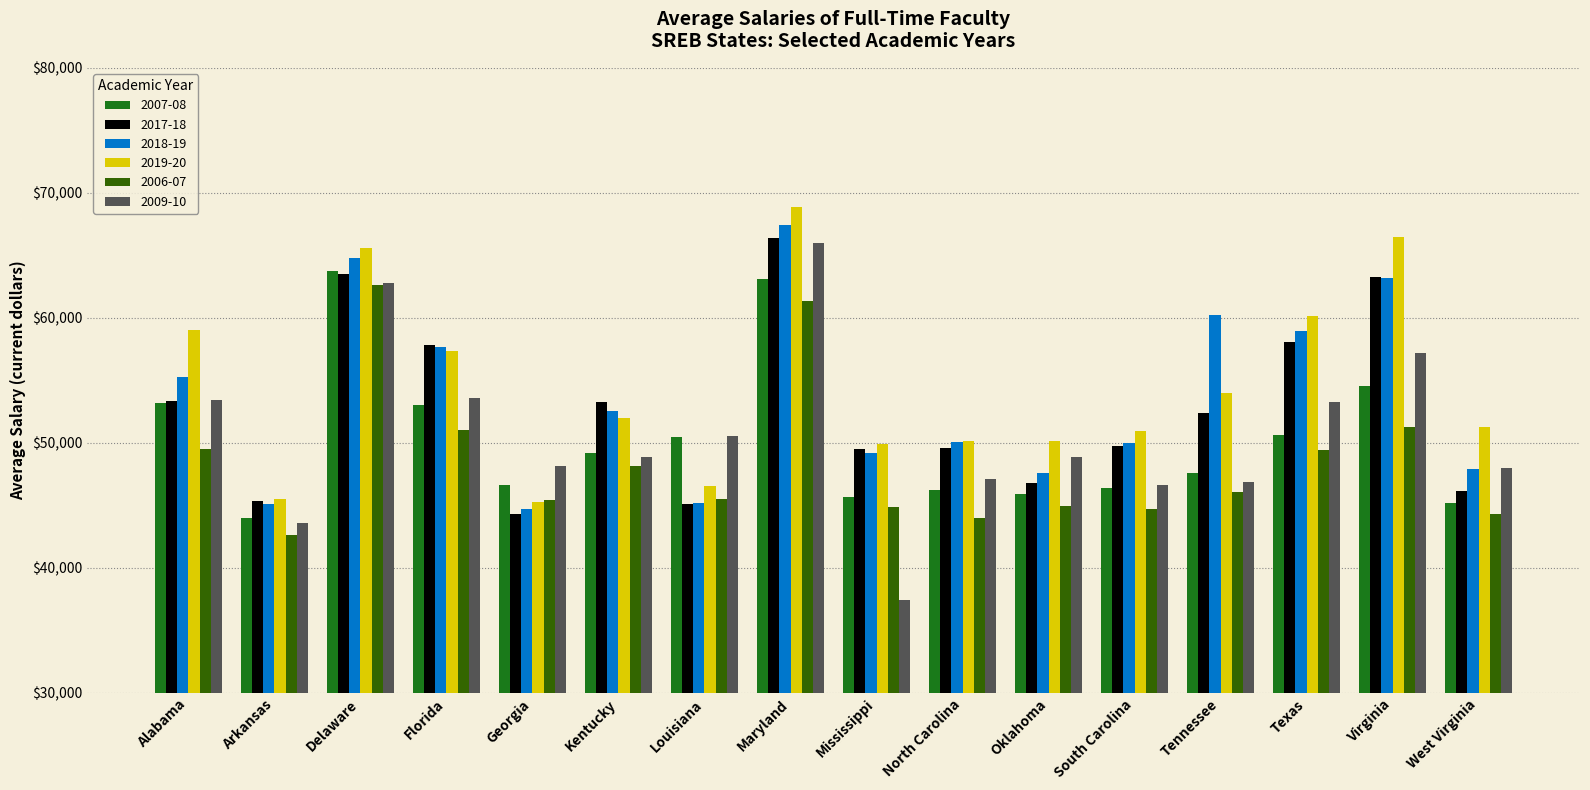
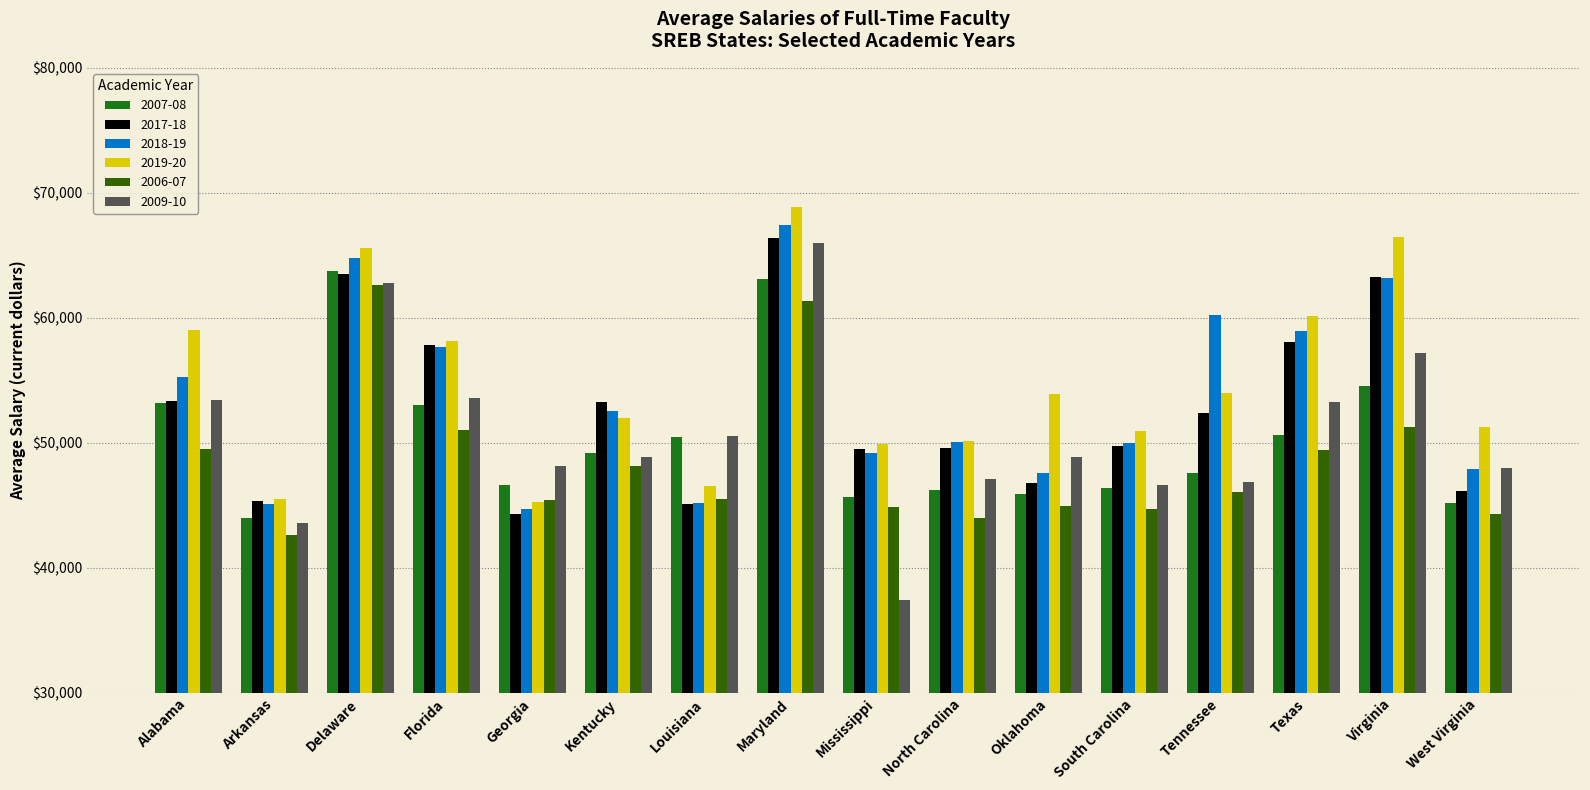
2019-20, Florida: $57,300 -> $58,200
2019-20, Oklahoma: $50,100 -> $53,900
